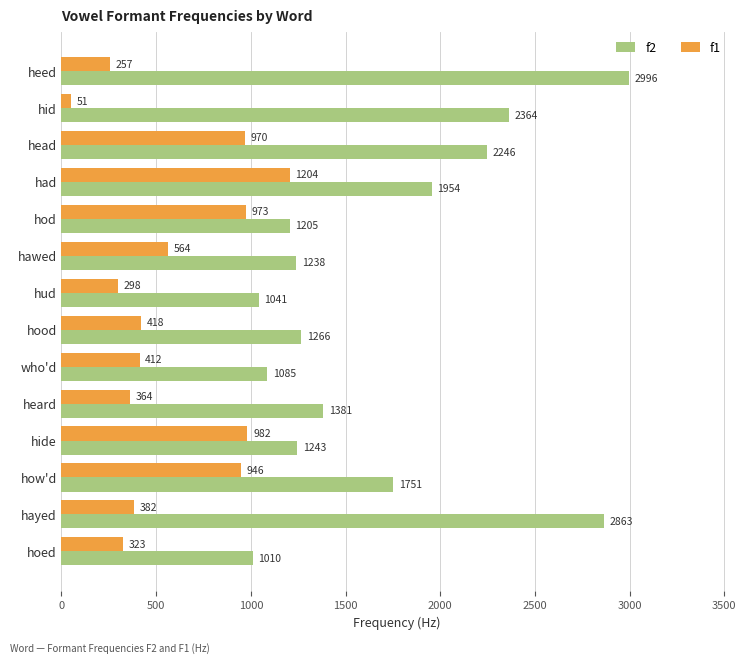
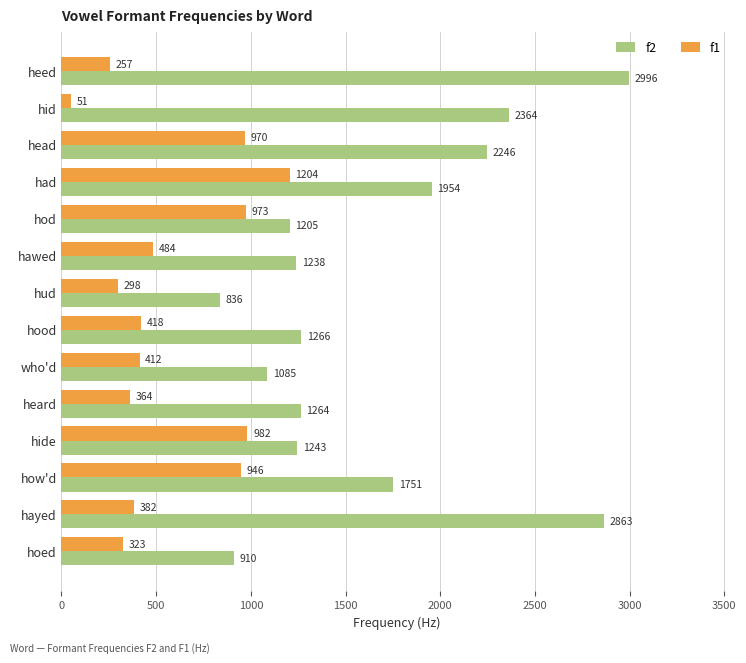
f1, hawed: 564 -> 484
f2, hud: 1041 -> 836
f2, heard: 1381 -> 1264
f2, hoed: 1010 -> 910
